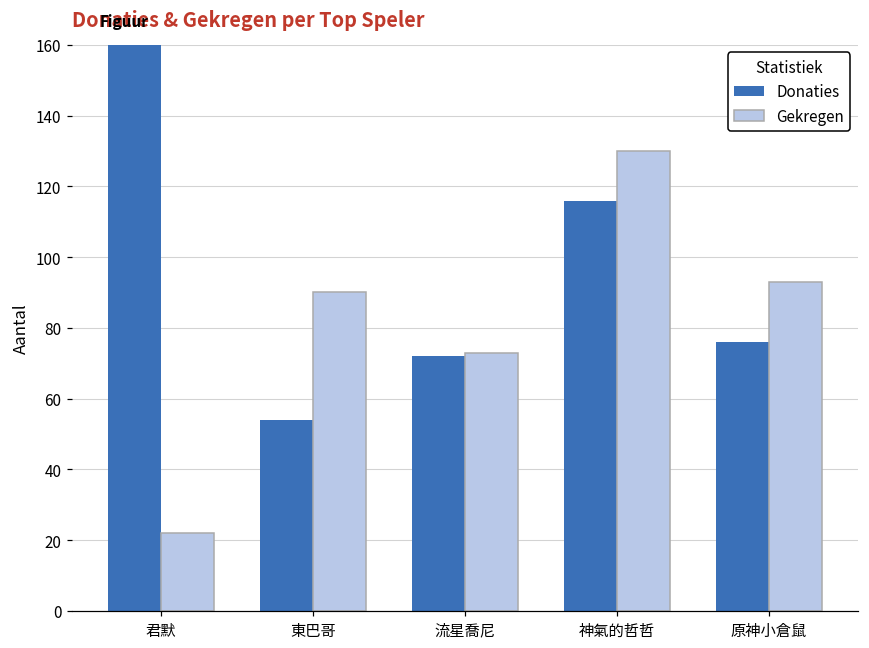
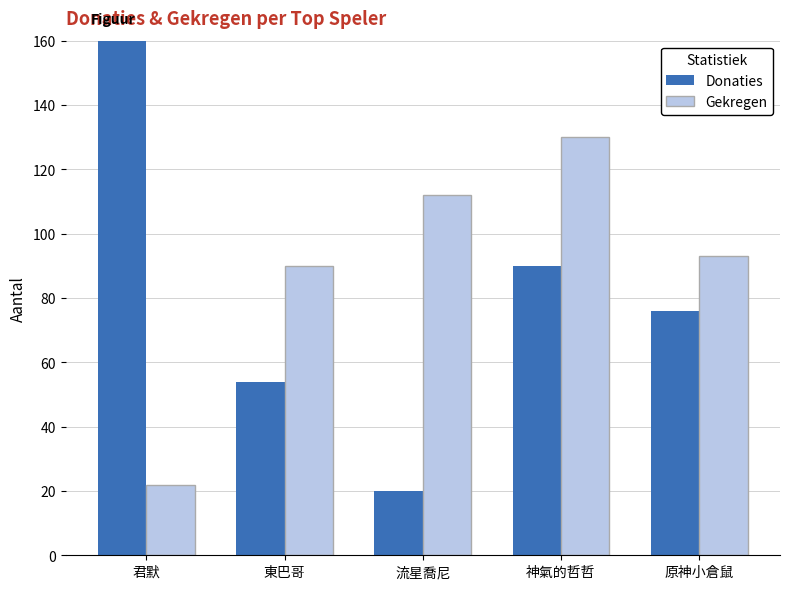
Donaties, 流星喬尼: 72 -> 20
Gekregen, 流星喬尼: 73 -> 112
Donaties, 神氣的哲哲: 116 -> 90
